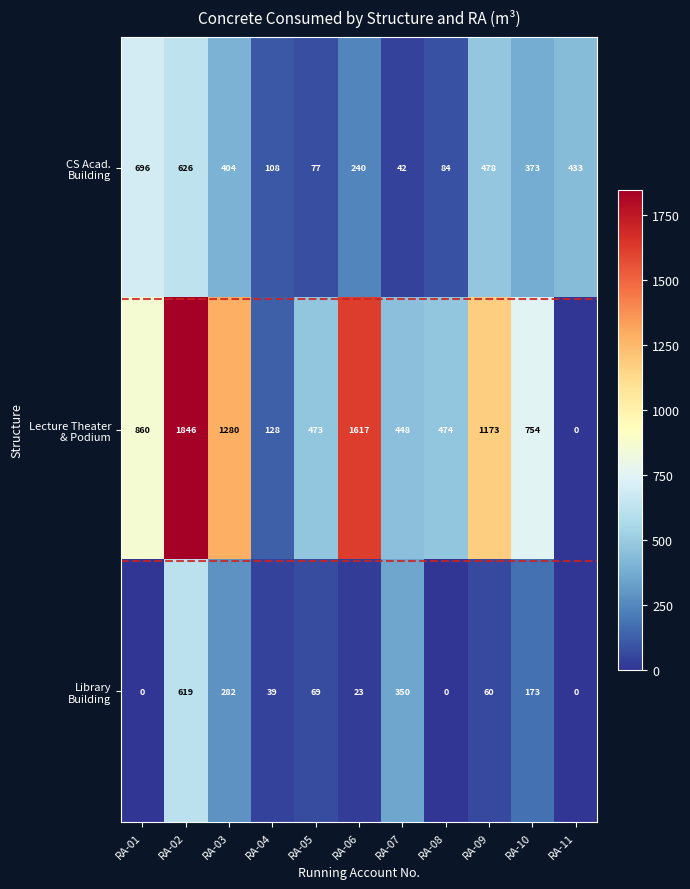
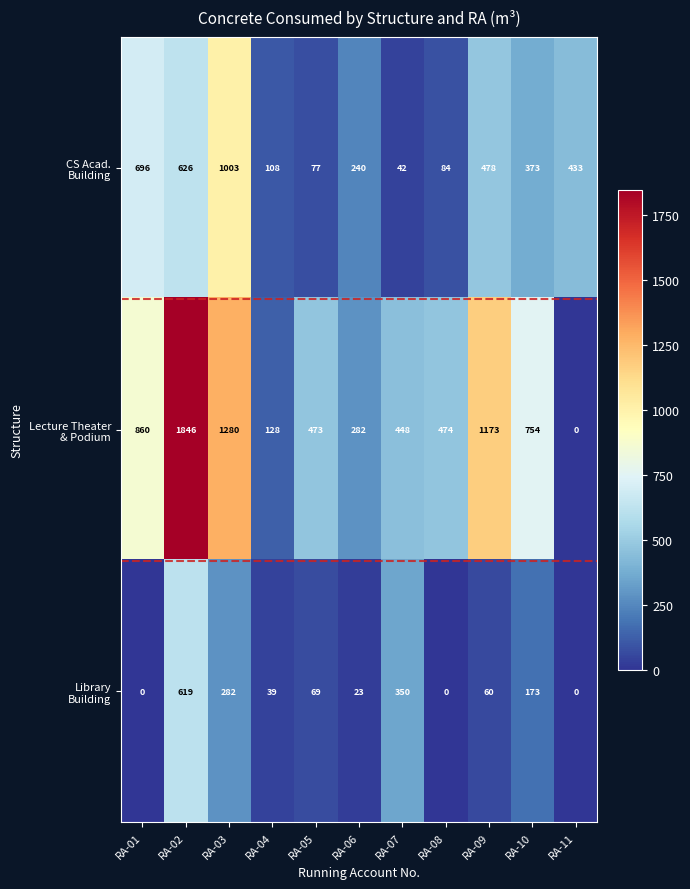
CS Acad. Building, RA-03: 404 -> 1003
Lecture Theater & Podium, RA-06: 1617 -> 282
